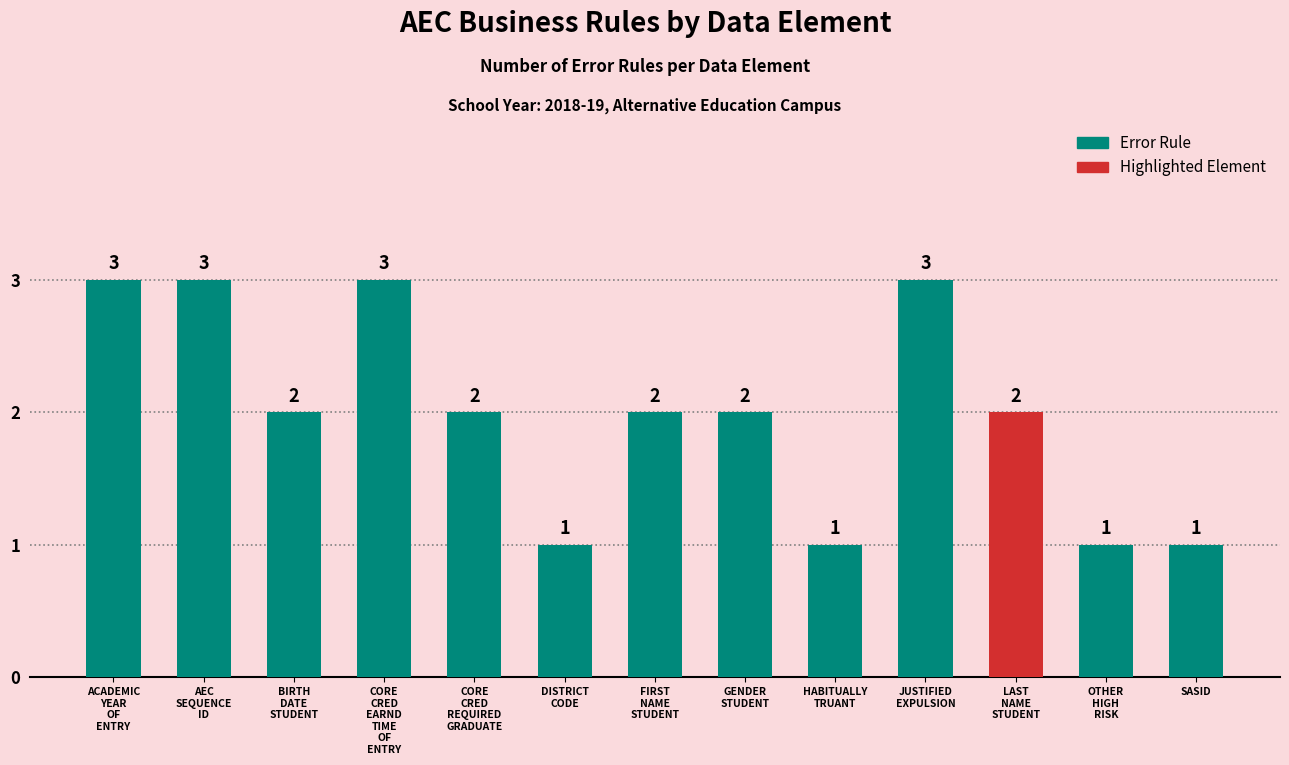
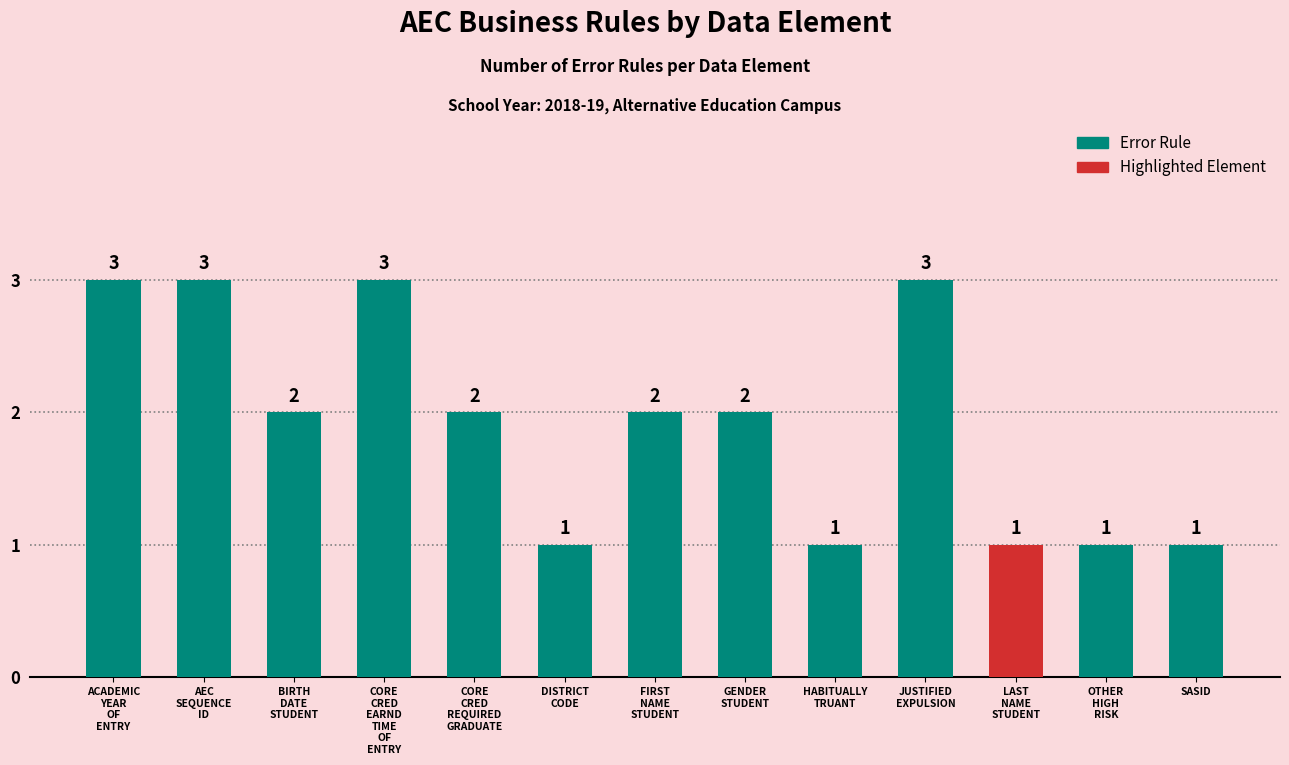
LAST NAME STUDENT: 2 -> 1
